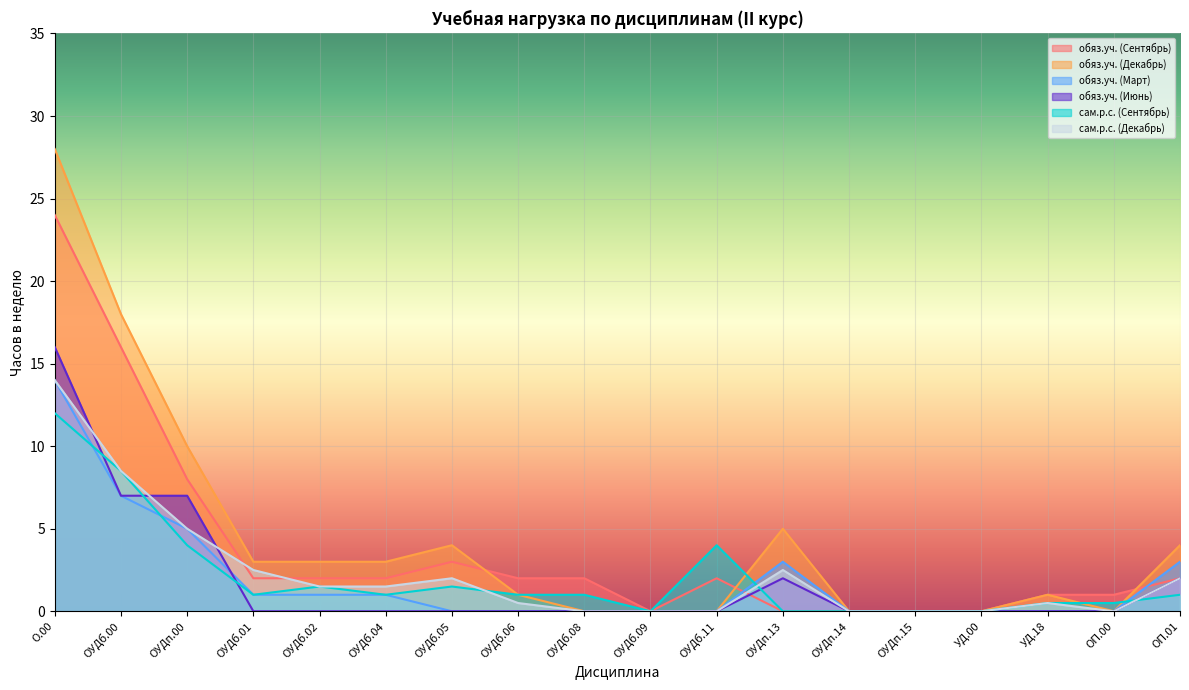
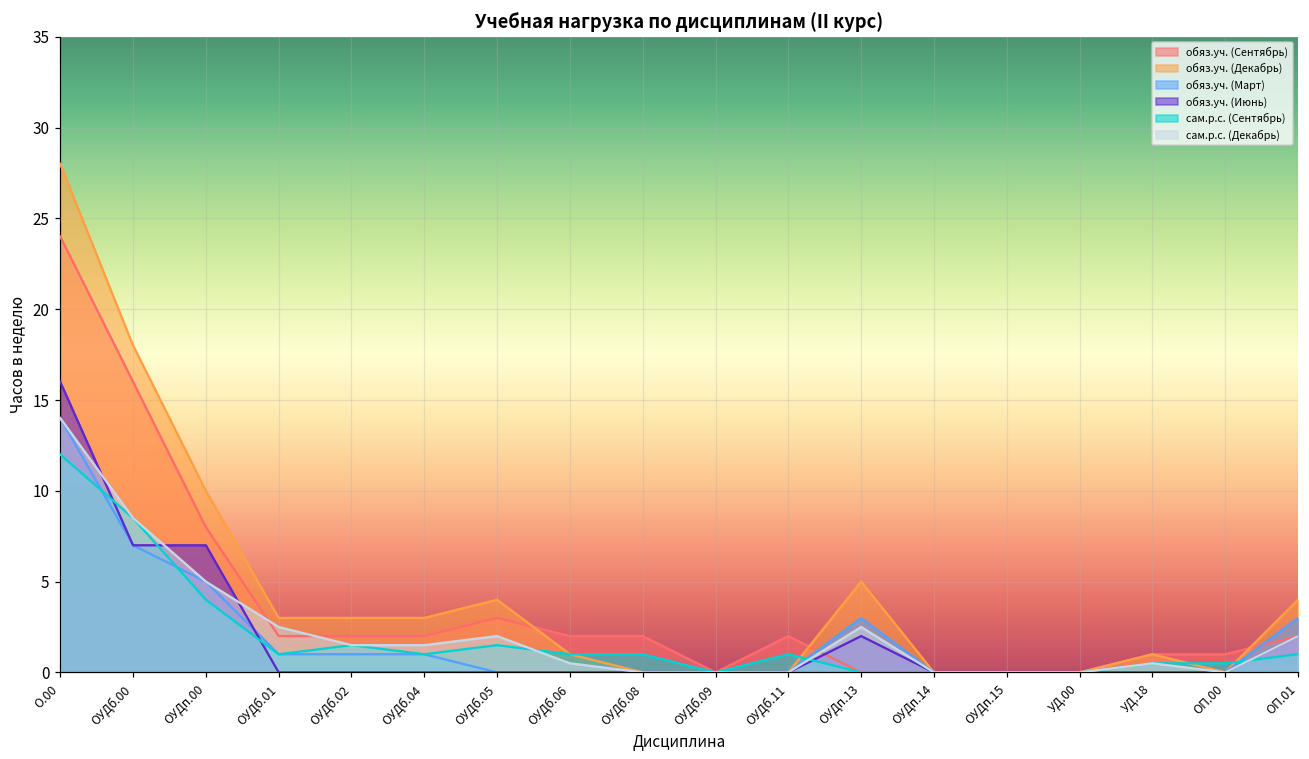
сам.р.с. (Сентябрь), ОУДб.11: 4 -> 1
